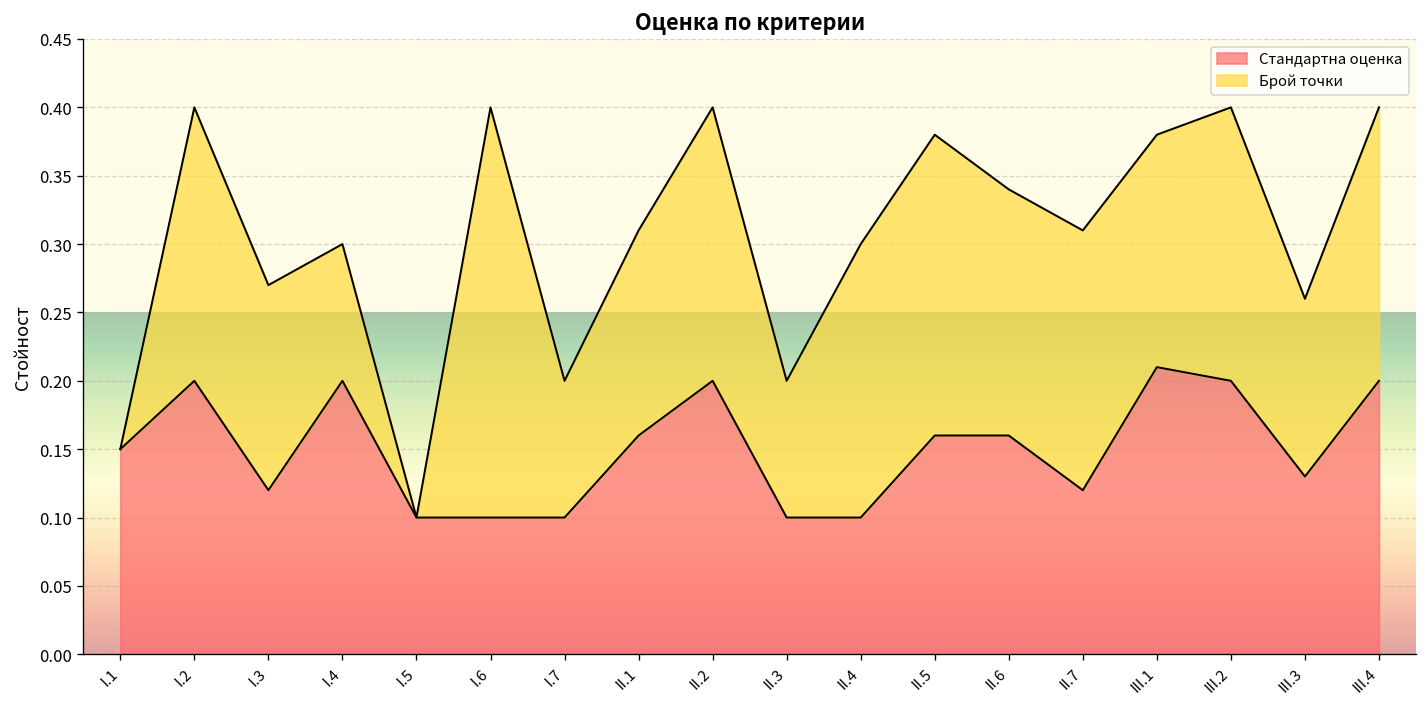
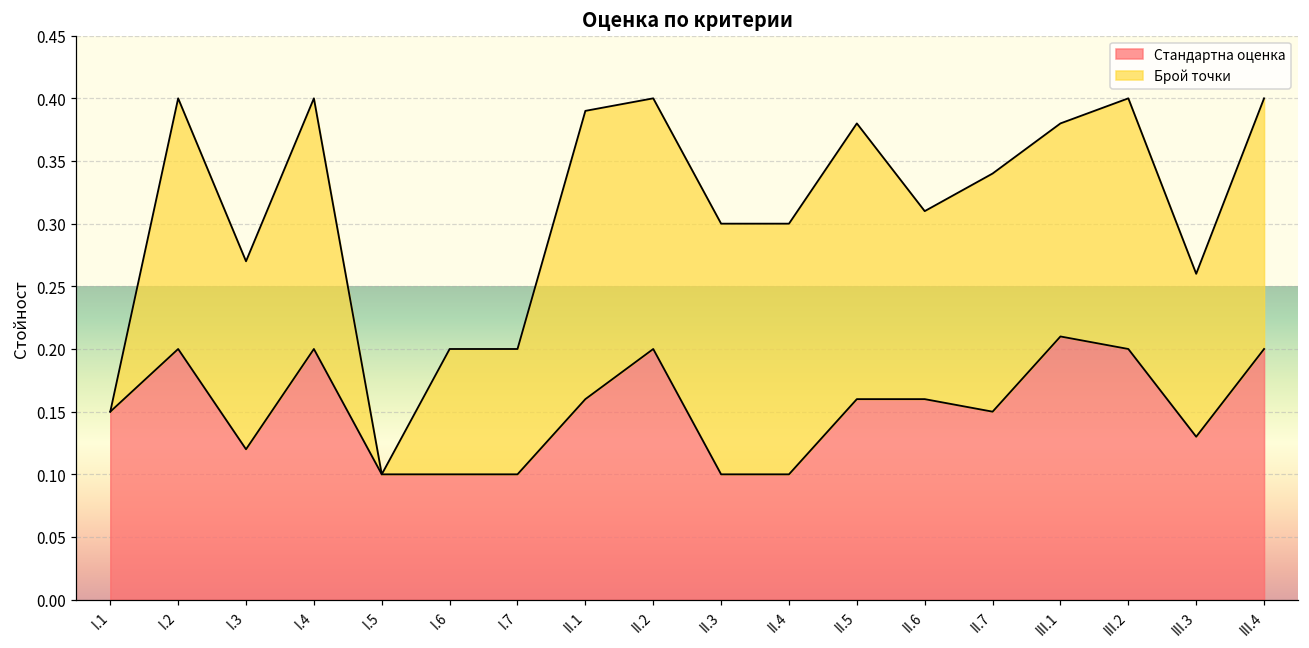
Брой точки, I.4: 0.1 -> 0.2
Брой точки, I.6: 0.3 -> 0.1
Брой точки, II.1: 0.15 -> 0.23
Брой точки, II.3: 0.1 -> 0.2
Брой точки, II.6: 0.18 -> 0.15
Стандартна оценка, II.7: 0.12 -> 0.15
